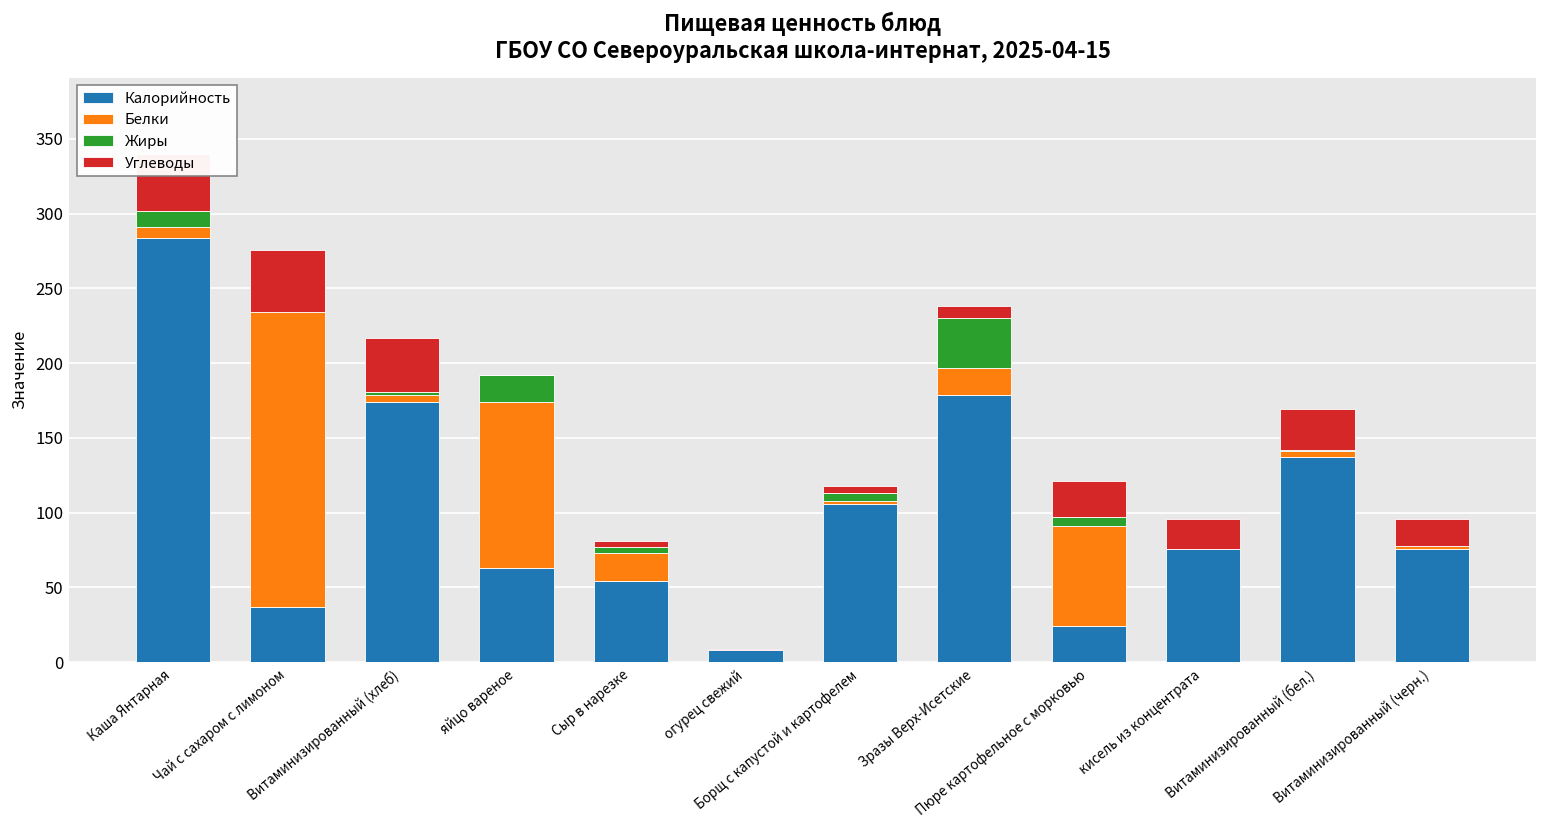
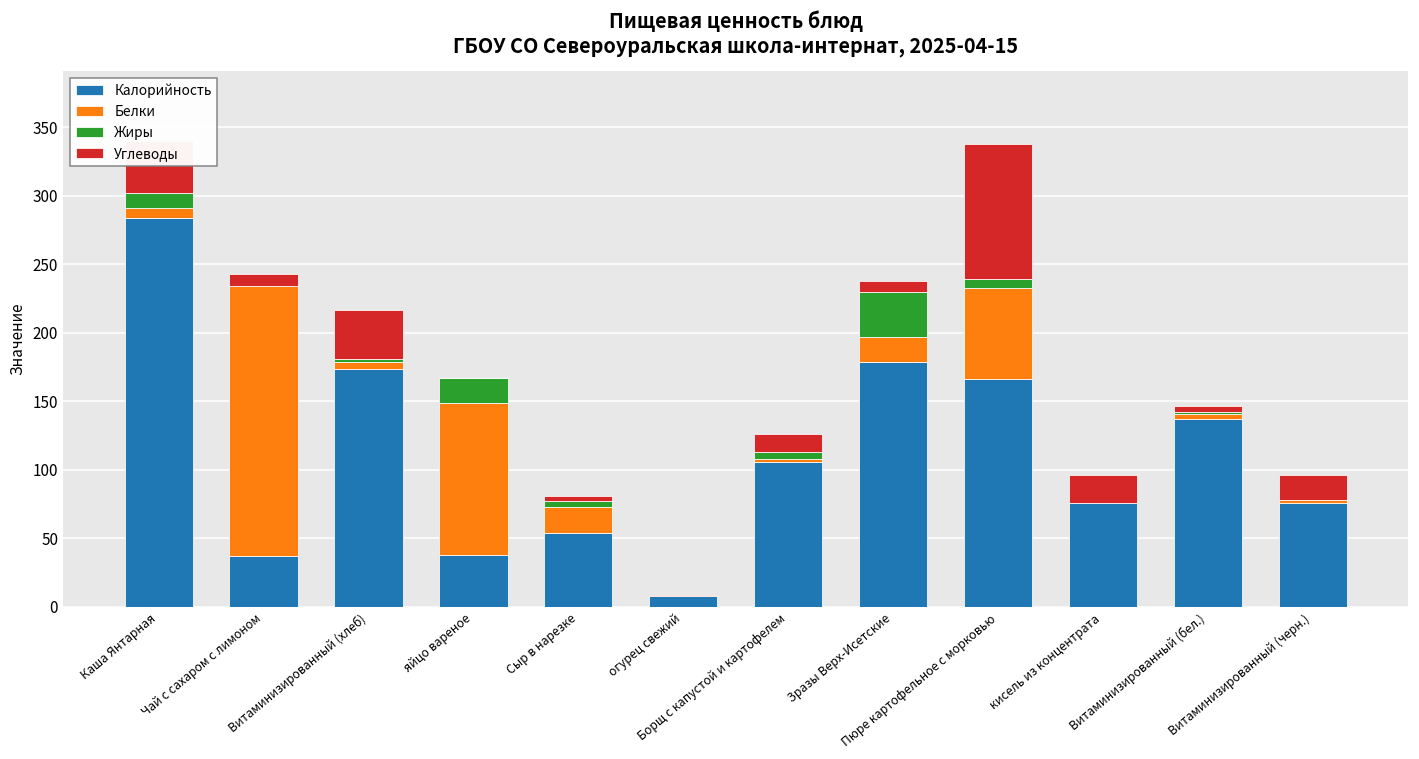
Углеводы, Чай с сахаром с лимоном: 42 -> 9
Калорийность, яйцо вареное: 63 -> 38
Углеводы, Борщ с капустой и картофелем: 5 -> 13
Калорийность, Пюре картофельное с морковью: 24 -> 166
Углеводы, Пюре картофельное с морковью: 24 -> 99
Углеводы, Витаминизированный (бел.): 27 -> 5
